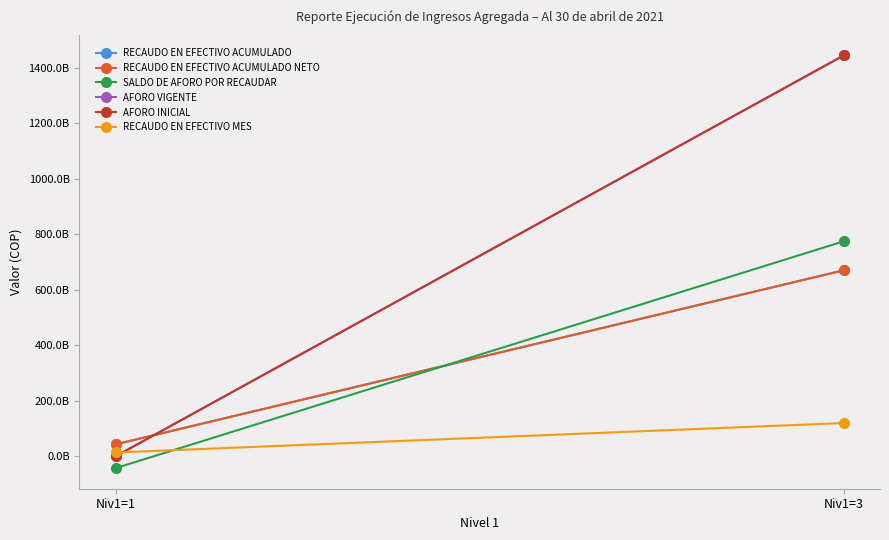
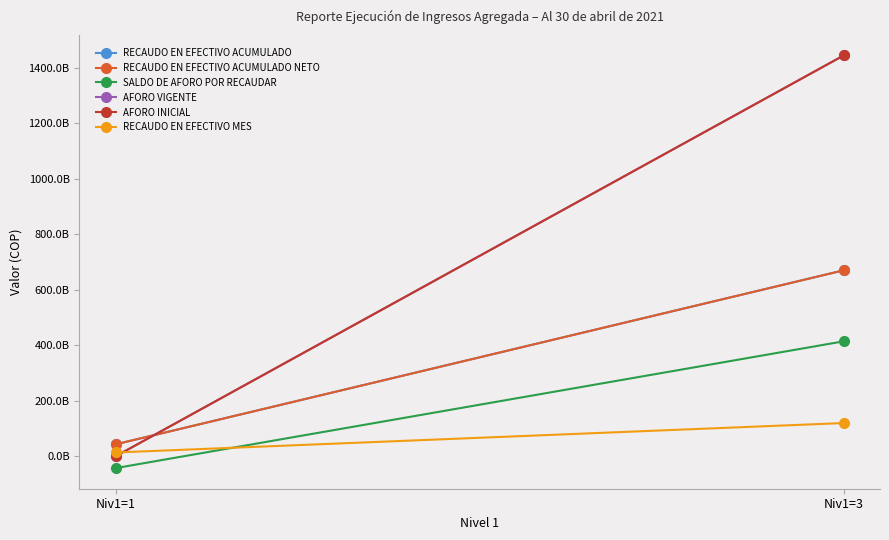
SALDO DE AFORO POR RECAUDAR, Niv1=3: 770000000000 -> 410000000000
